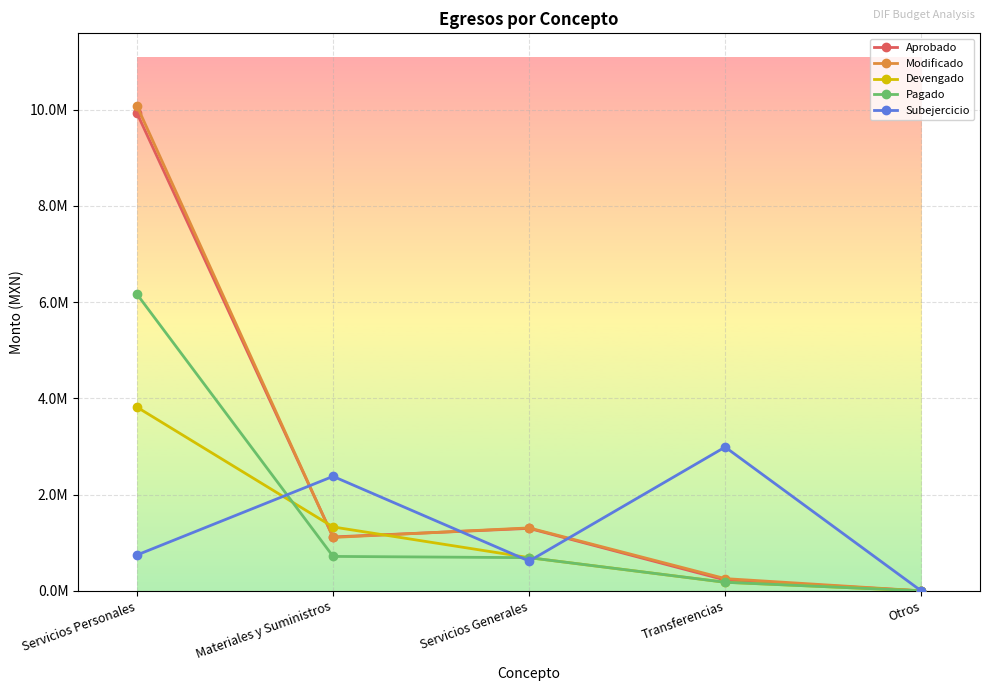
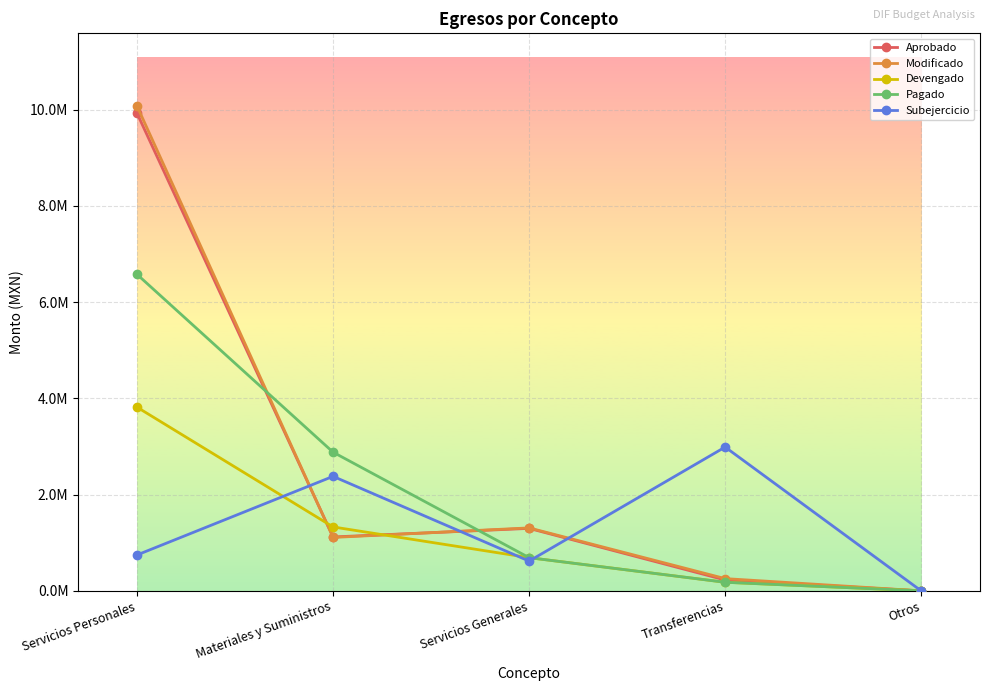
Pagado, Servicios Personales: 6200000 -> 6600000
Pagado, Materiales y Suministros: 700000 -> 2900000
